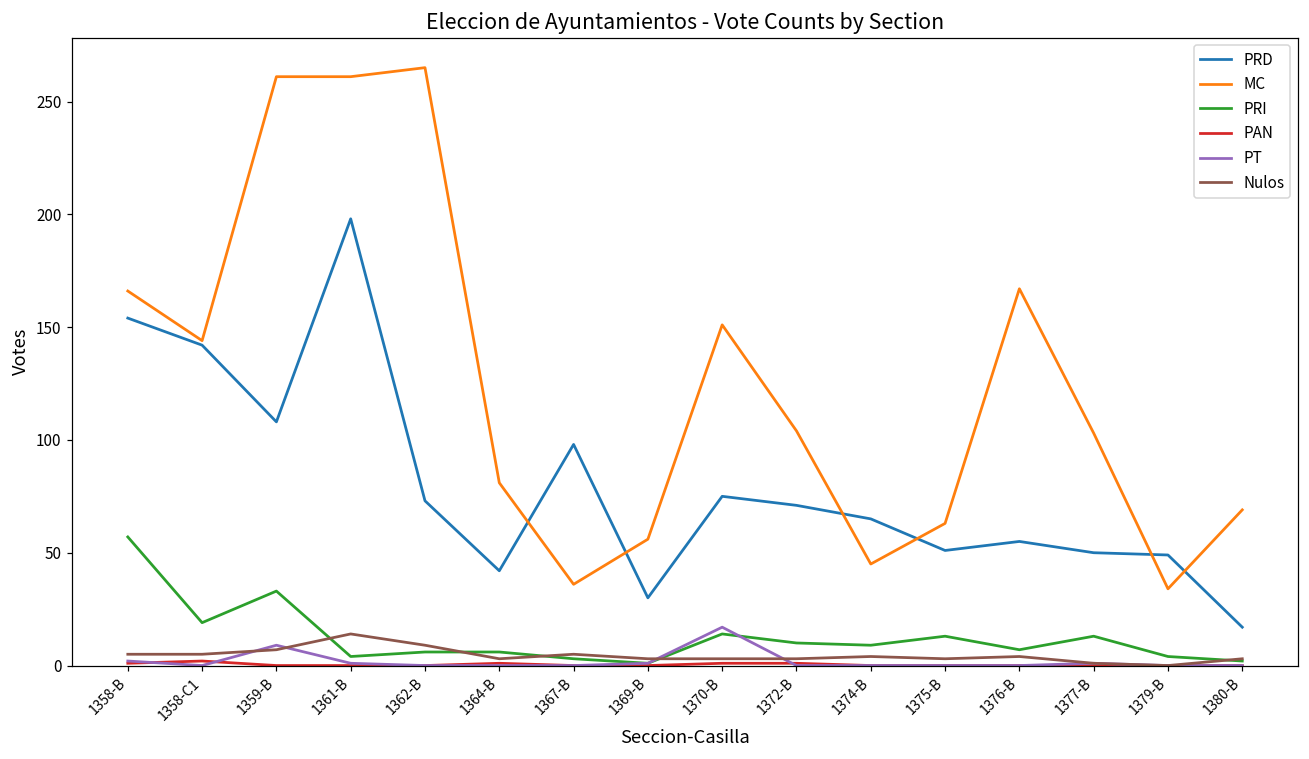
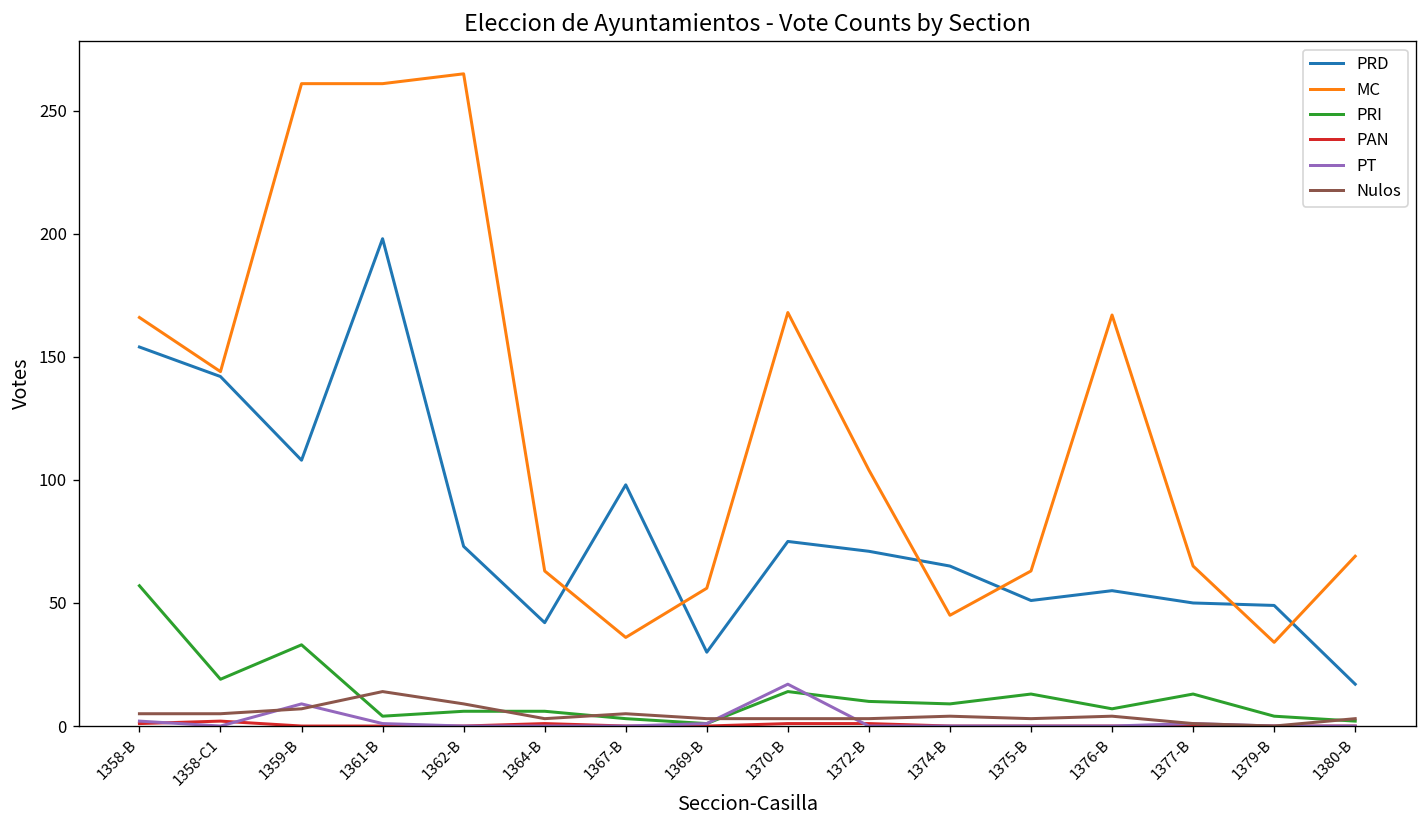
MC, 1364-B: 81 -> 63
MC, 1370-B: 151 -> 168
MC, 1377-B: 103 -> 65
